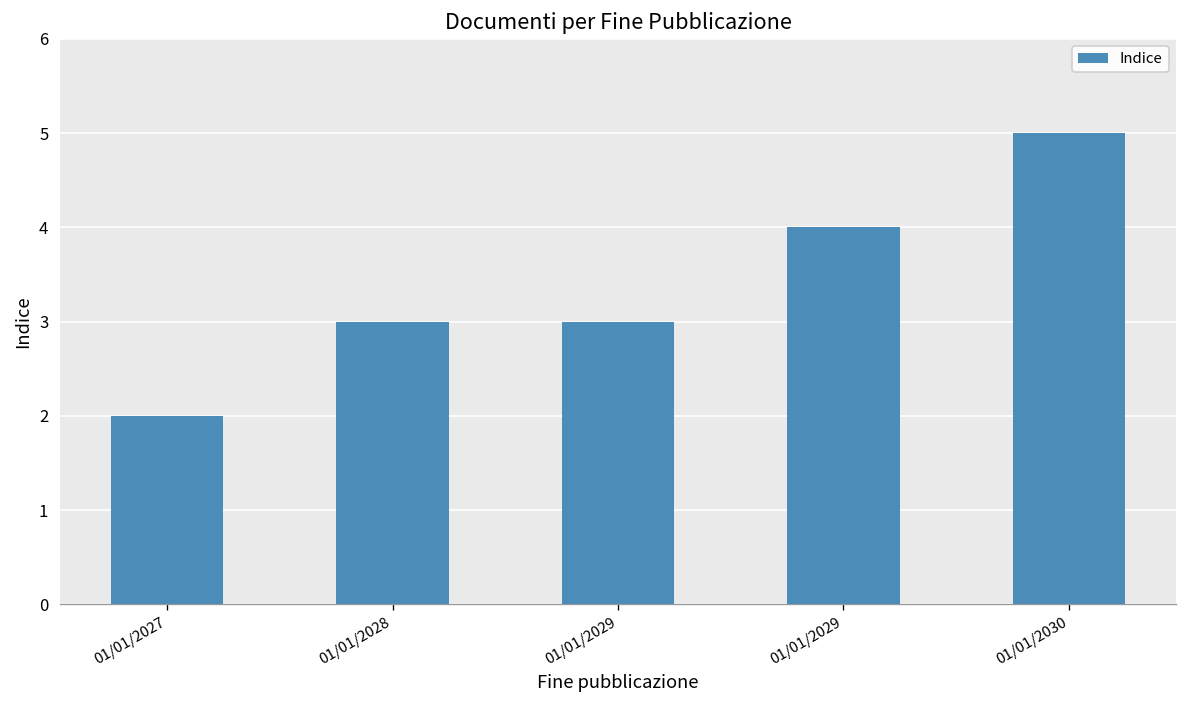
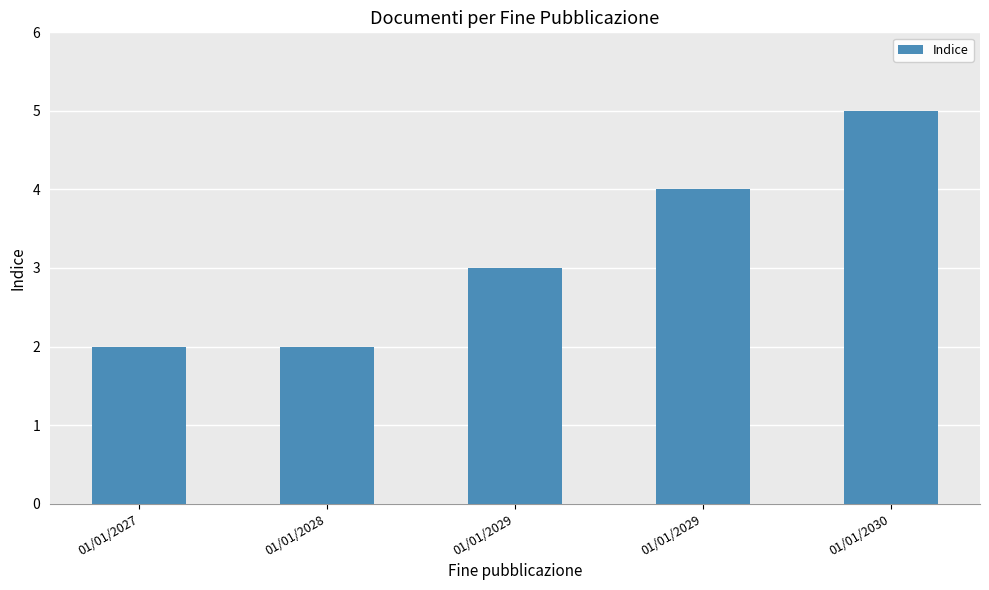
01/01/2028: 3 -> 2
